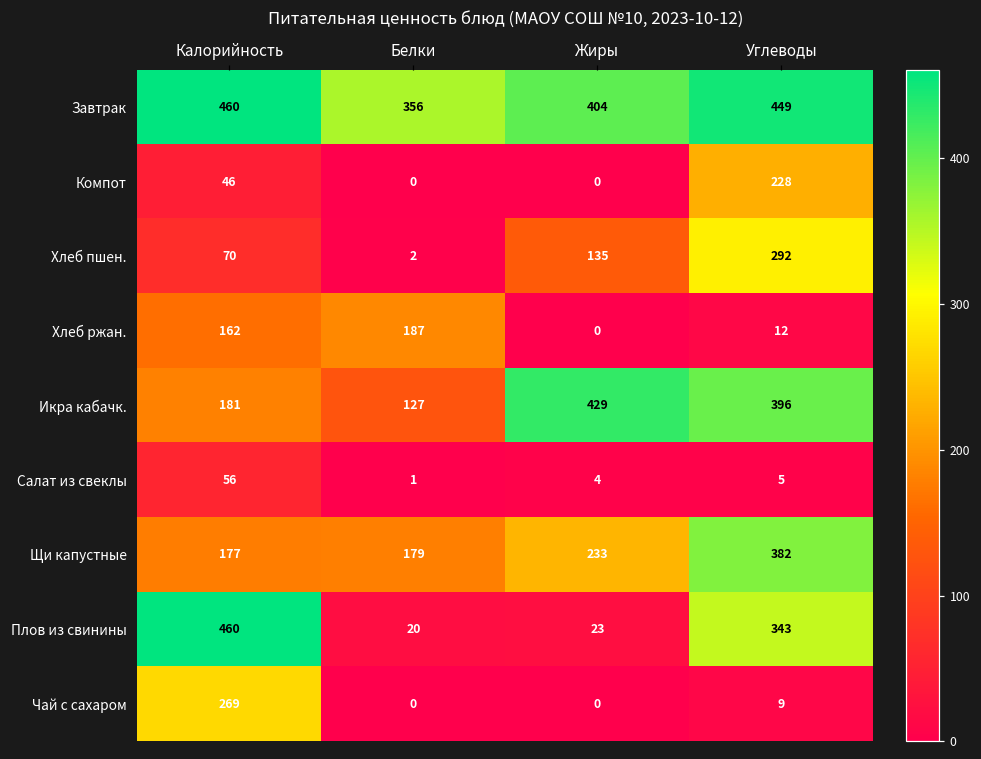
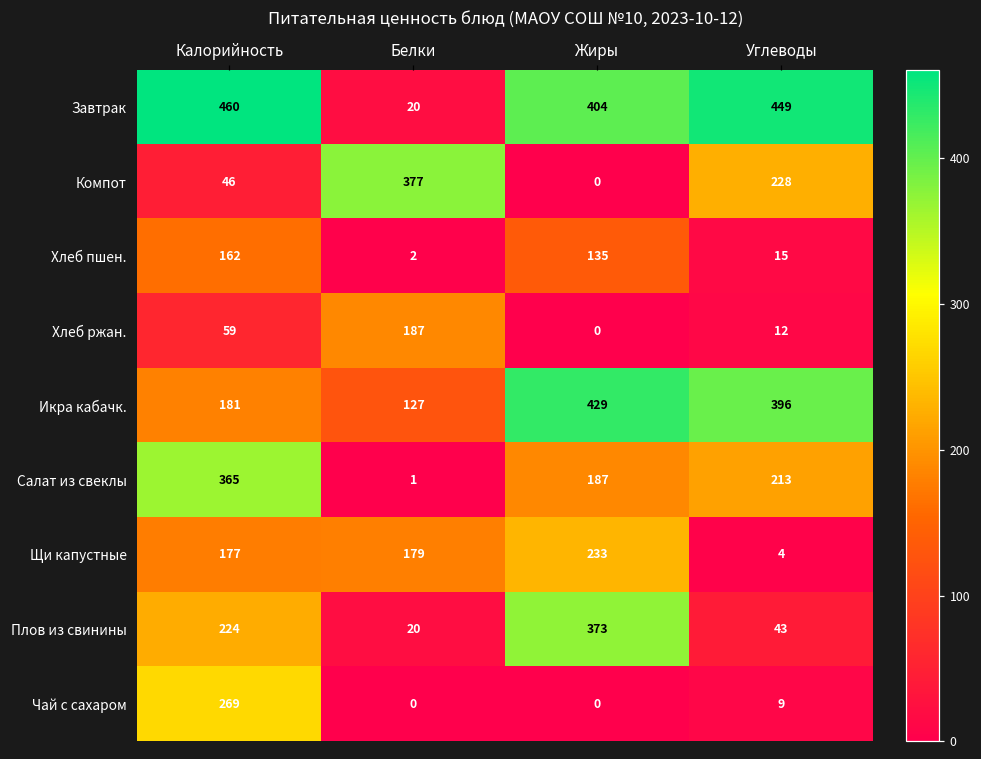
Завтрак, Белки: 356 -> 20
Компот, Белки: 0 -> 377
Хлеб пшен., Калорийность: 70 -> 162
Хлеб пшен., Углеводы: 292 -> 15
Хлеб ржан., Калорийность: 162 -> 59
Салат из свеклы, Калорийность: 56 -> 365
Салат из свеклы, Жиры: 4 -> 187
Салат из свеклы, Углеводы: 5 -> 213
Щи капустные, Углеводы: 382 -> 4
Плов из свинины, Калорийность: 460 -> 224
Плов из свинины, Жиры: 23 -> 373
Плов из свинины, Углеводы: 343 -> 43
